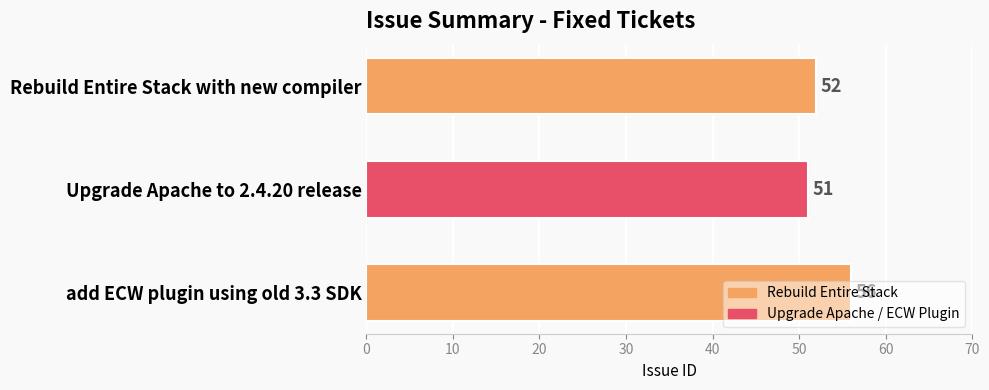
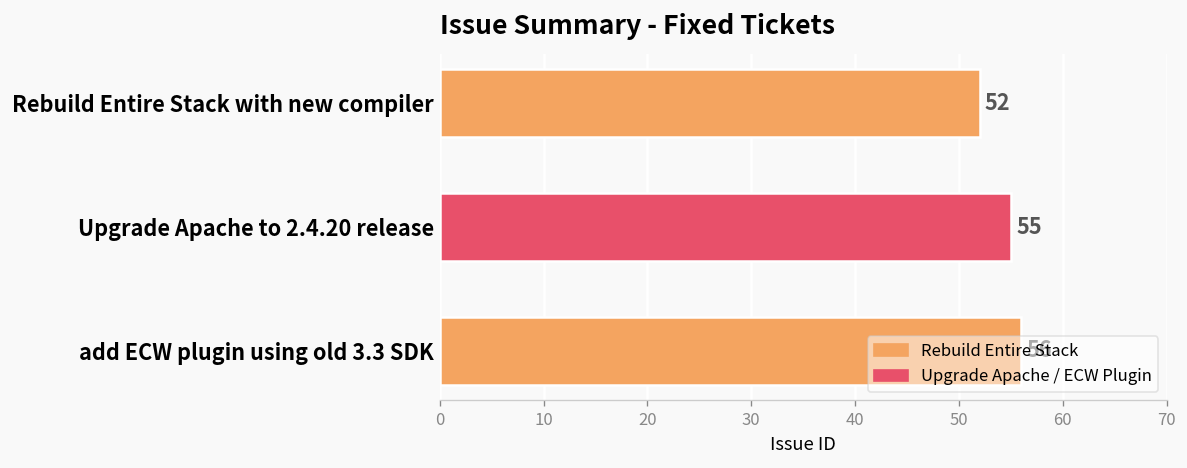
Upgrade Apache to 2.4.20 release: 51 -> 55
